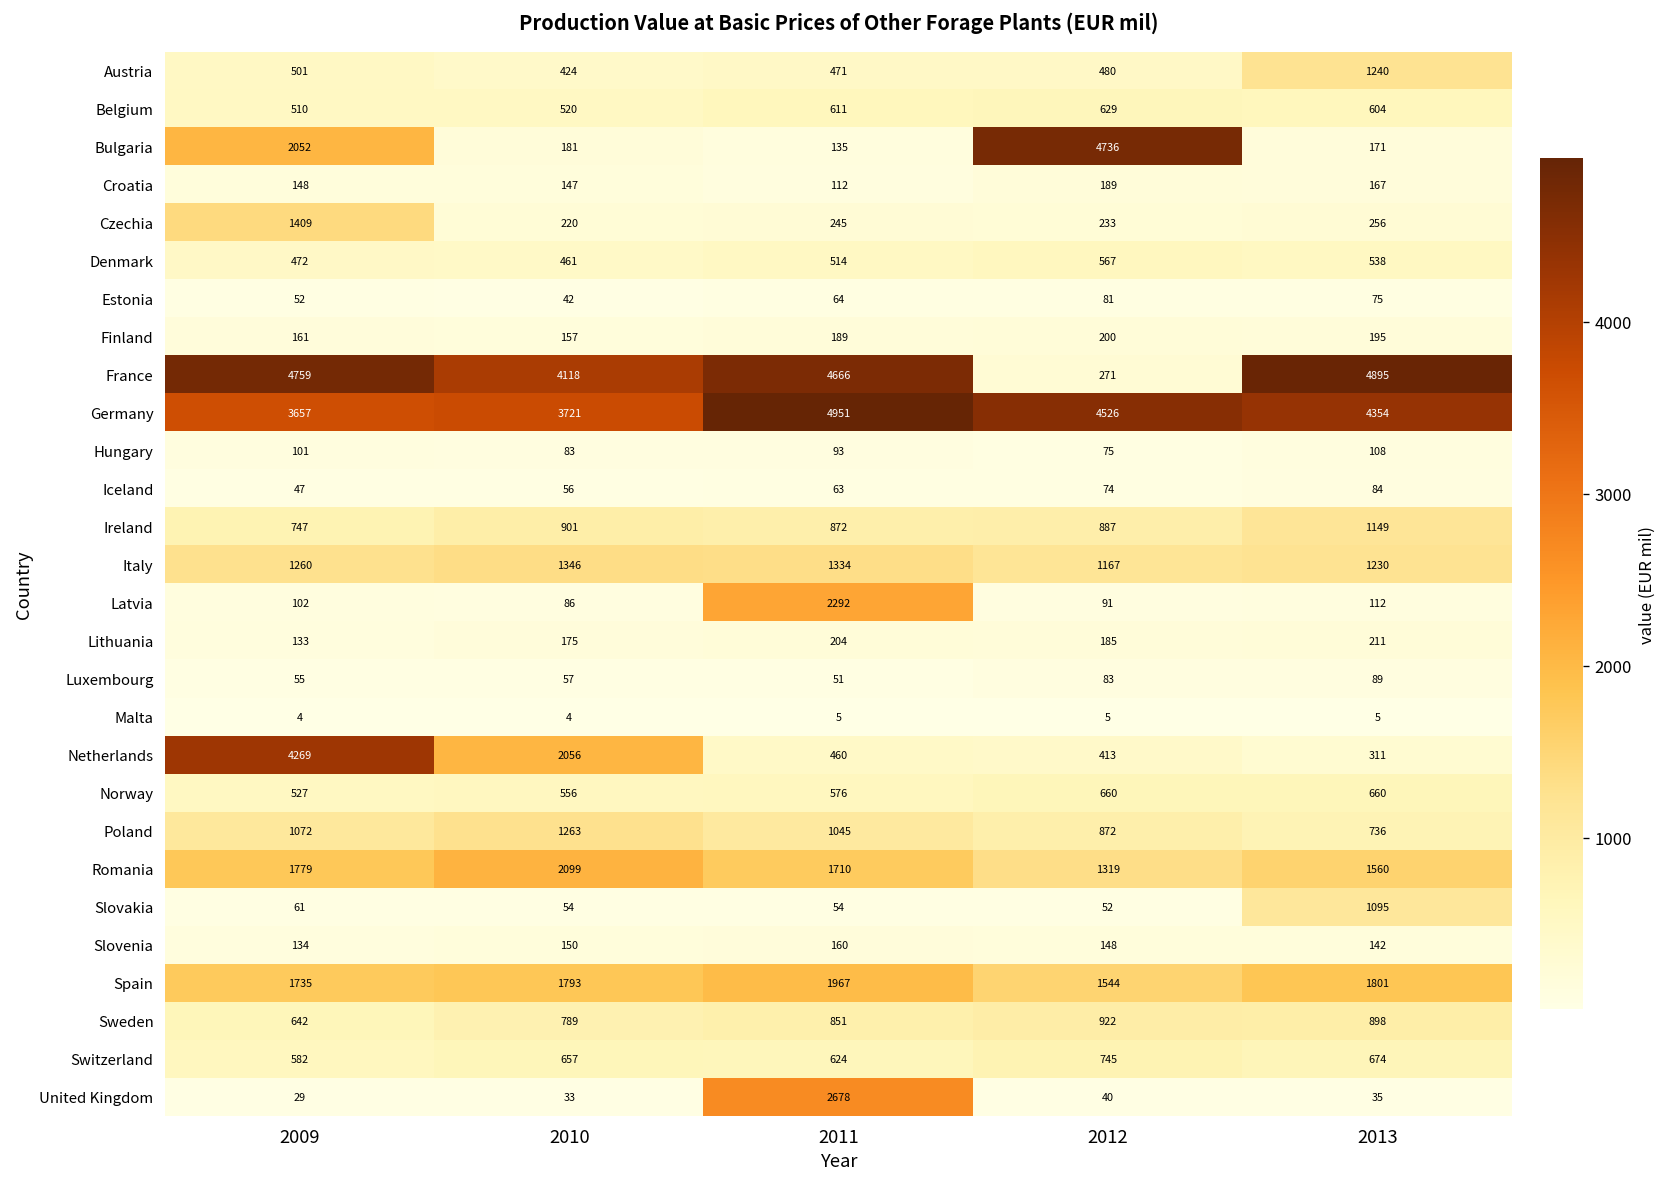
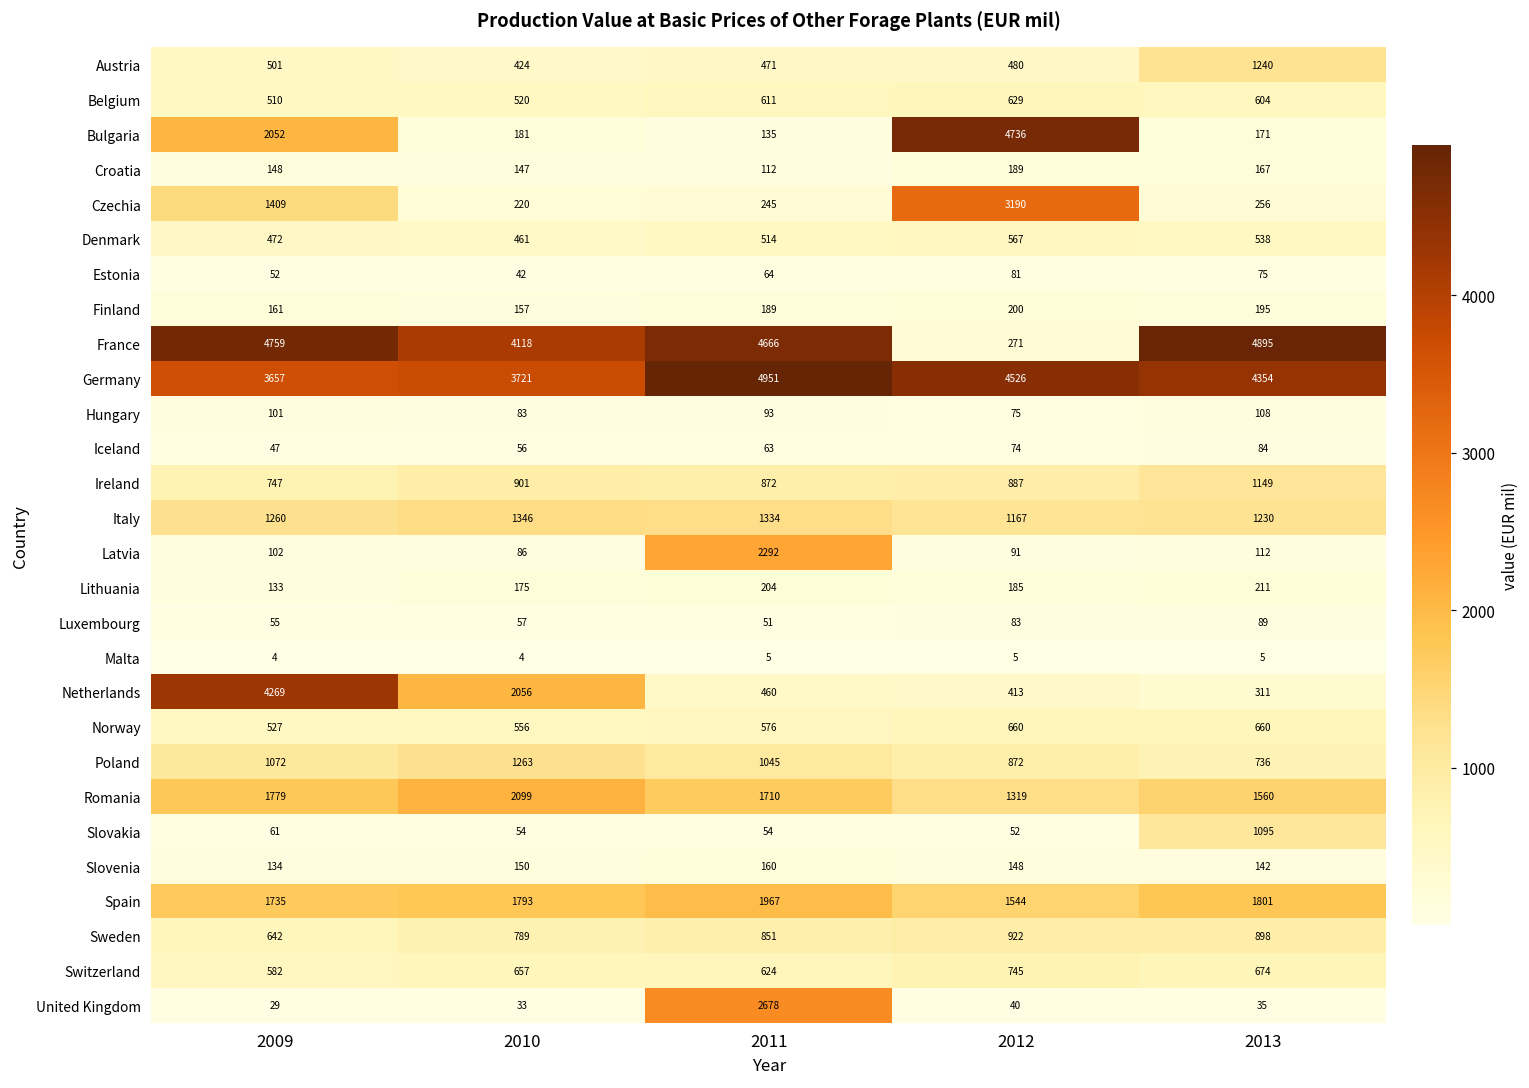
Czechia, 2012: 233 -> 3190
